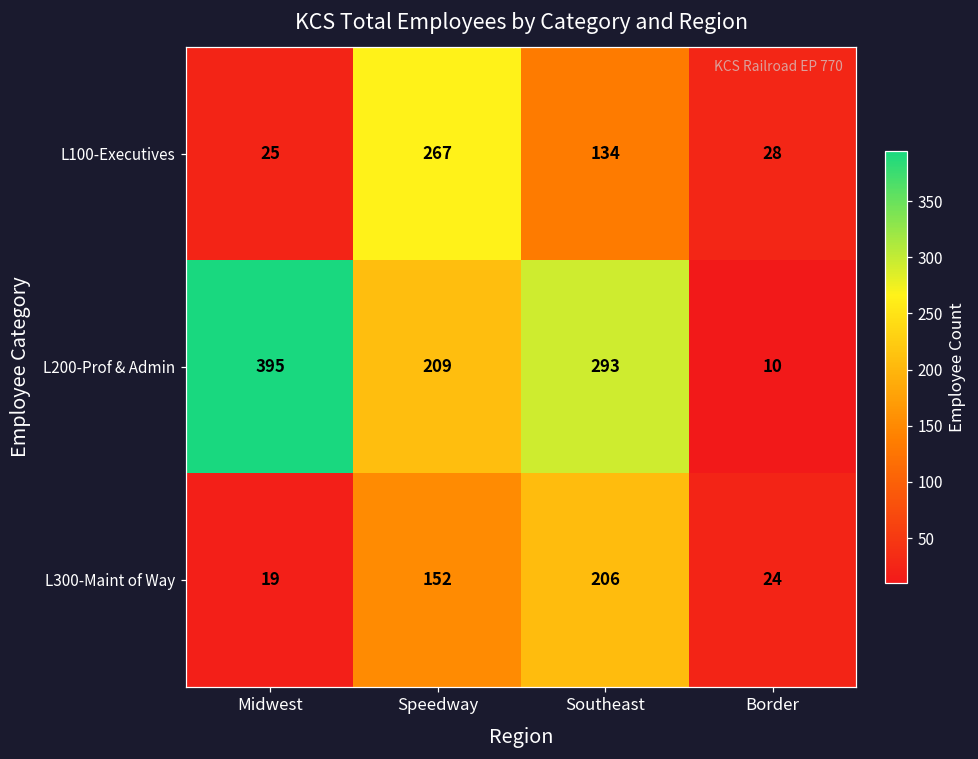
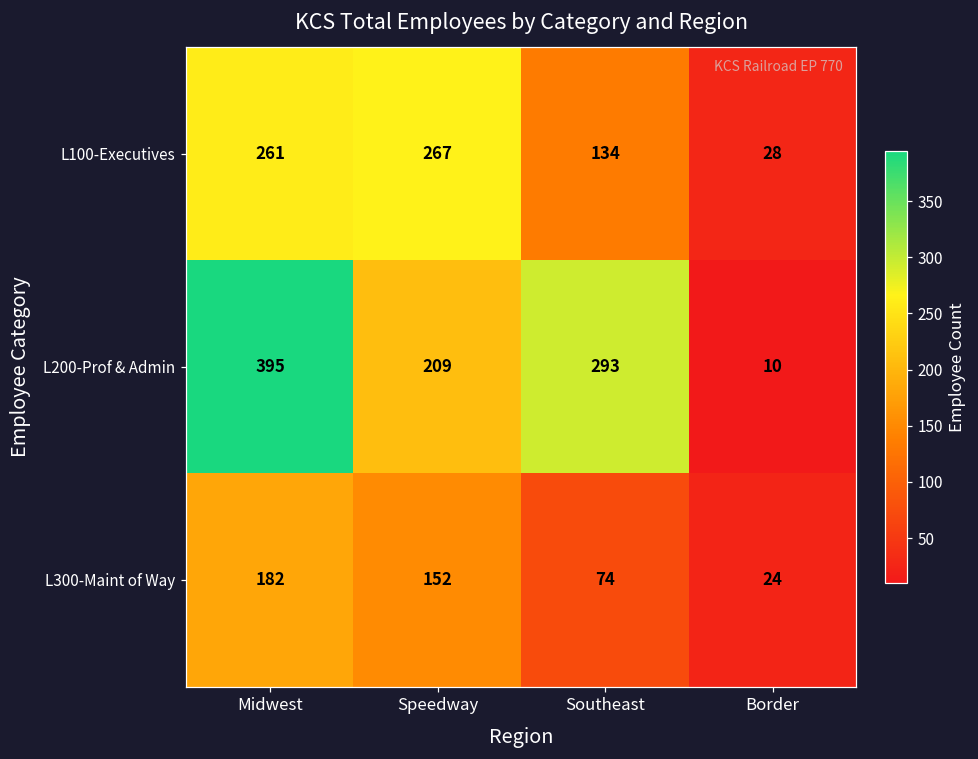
L100-Executives, Midwest: 25 -> 261
L300-Maint of Way, Midwest: 19 -> 182
L300-Maint of Way, Southeast: 206 -> 74
